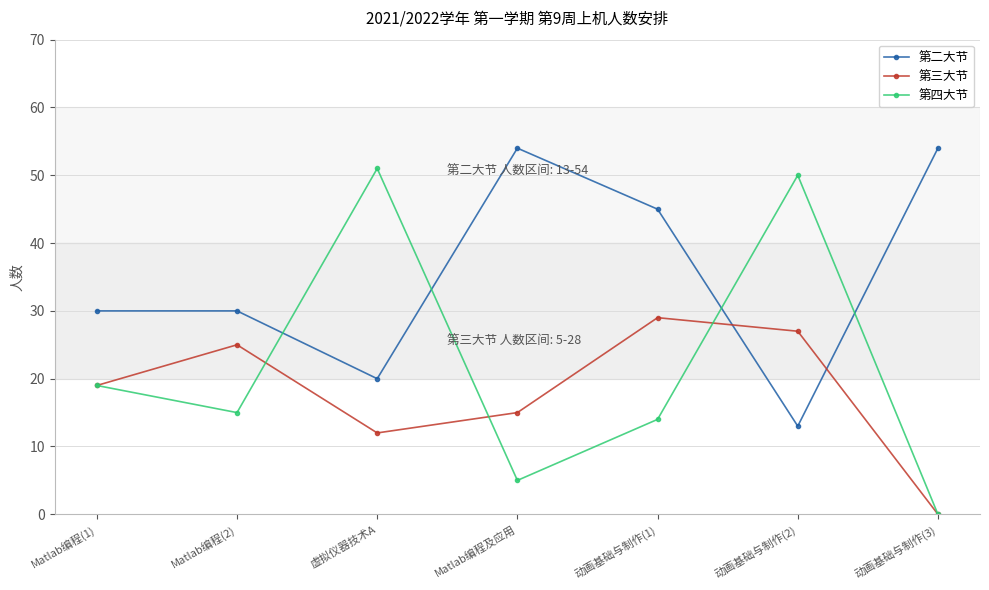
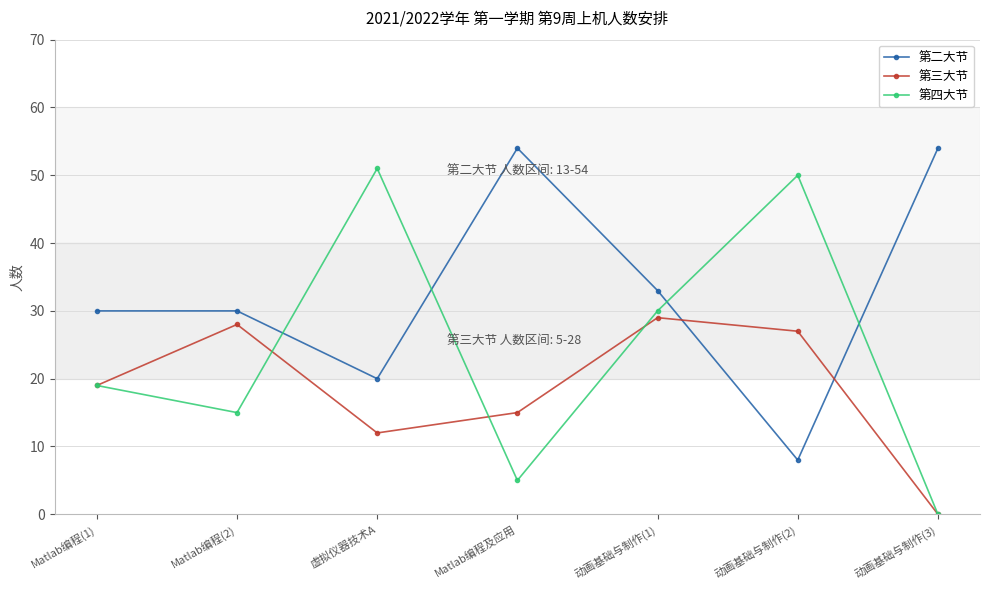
第三大节, Matlab编程(2): 25 -> 28
第二大节, 动画基础与制作(1): 45 -> 33
第四大节, 动画基础与制作(1): 14 -> 30
第二大节, 动画基础与制作(2): 13 -> 8
